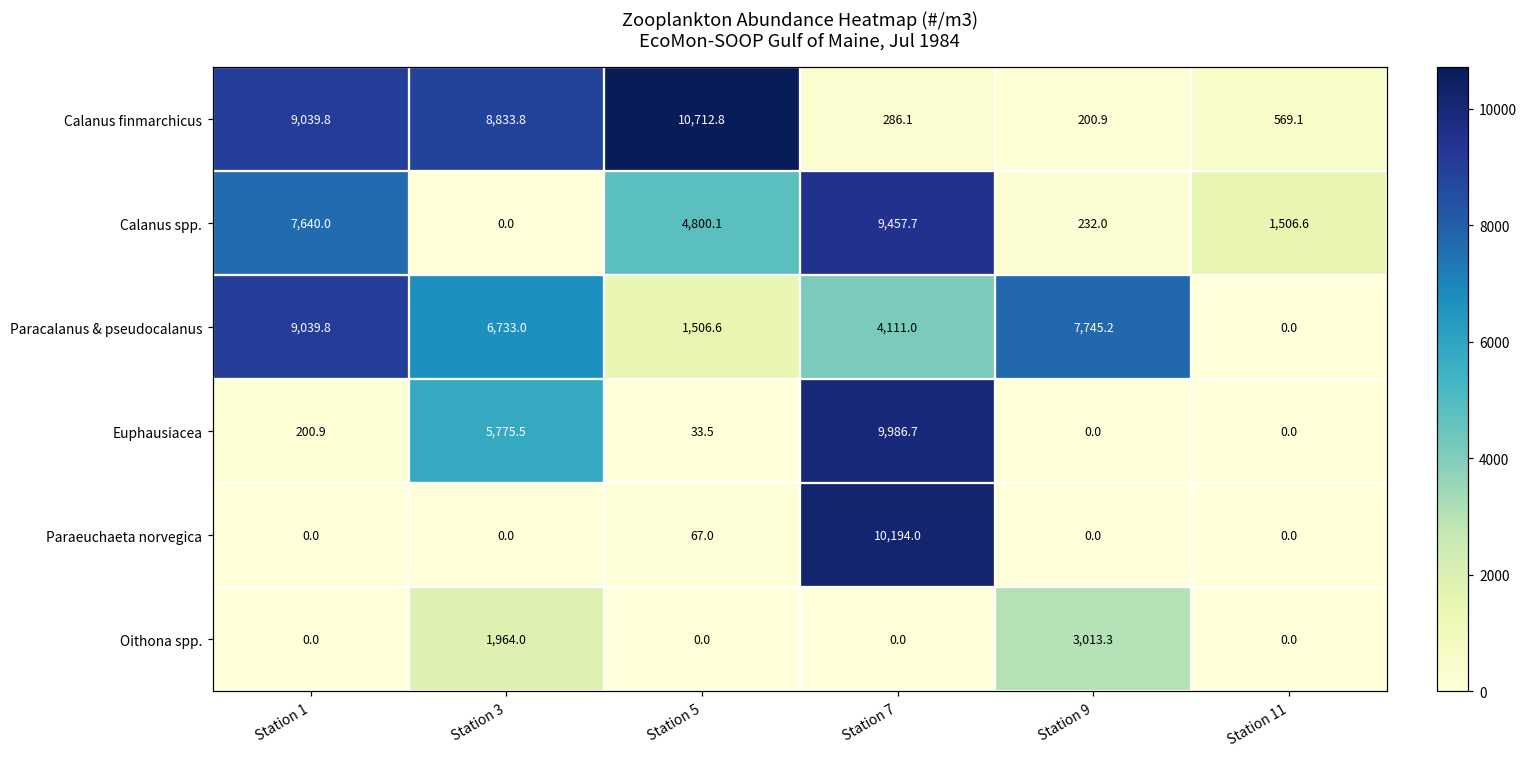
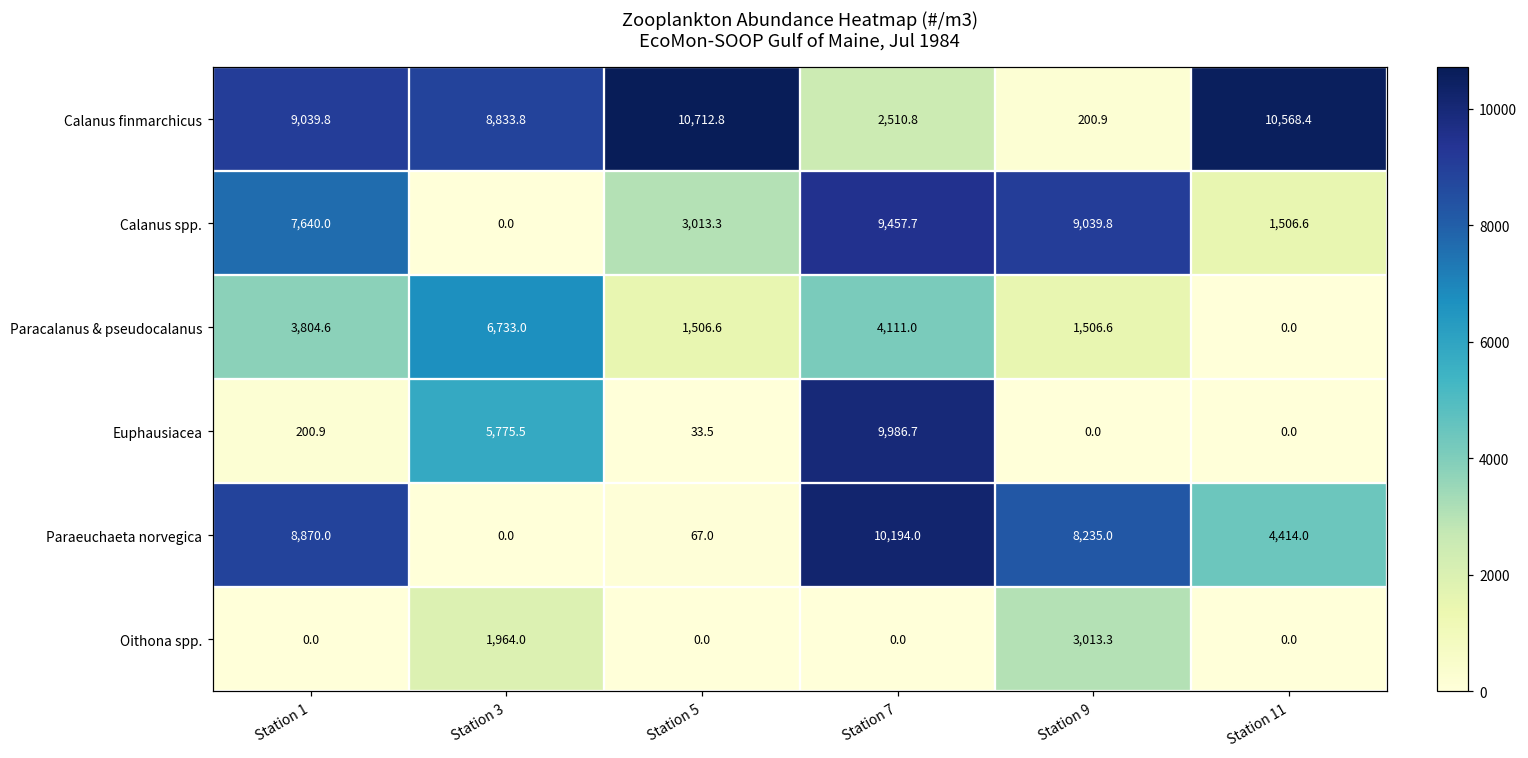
Calanus finmarchicus, Station 7: 286.1 -> 2,510.8
Calanus finmarchicus, Station 11: 569.1 -> 10,568.4
Calanus spp., Station 5: 4,800.1 -> 3,013.3
Calanus spp., Station 9: 232.0 -> 9,039.8
Paracalanus & pseudocalanus, Station 1: 9,039.8 -> 3,804.6
Paracalanus & pseudocalanus, Station 9: 7,745.2 -> 1,506.6
Paraeuchaeta norvegica, Station 1: 0.0 -> 8,870.0
Paraeuchaeta norvegica, Station 9: 0.0 -> 8,235.0
Paraeuchaeta norvegica, Station 11: 0.0 -> 4,414.0
